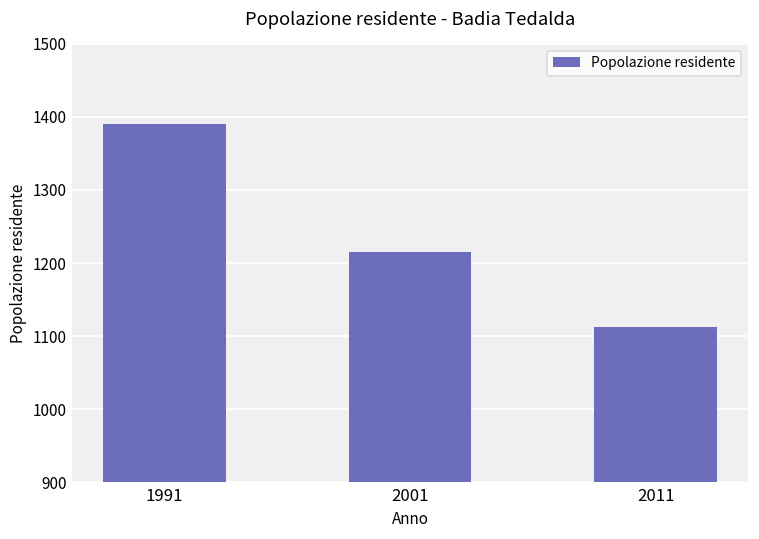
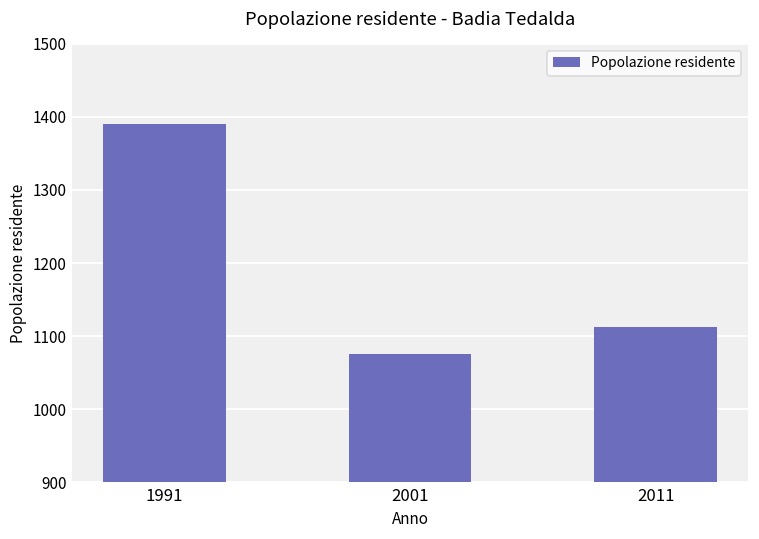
2001: 1220 -> 1080
